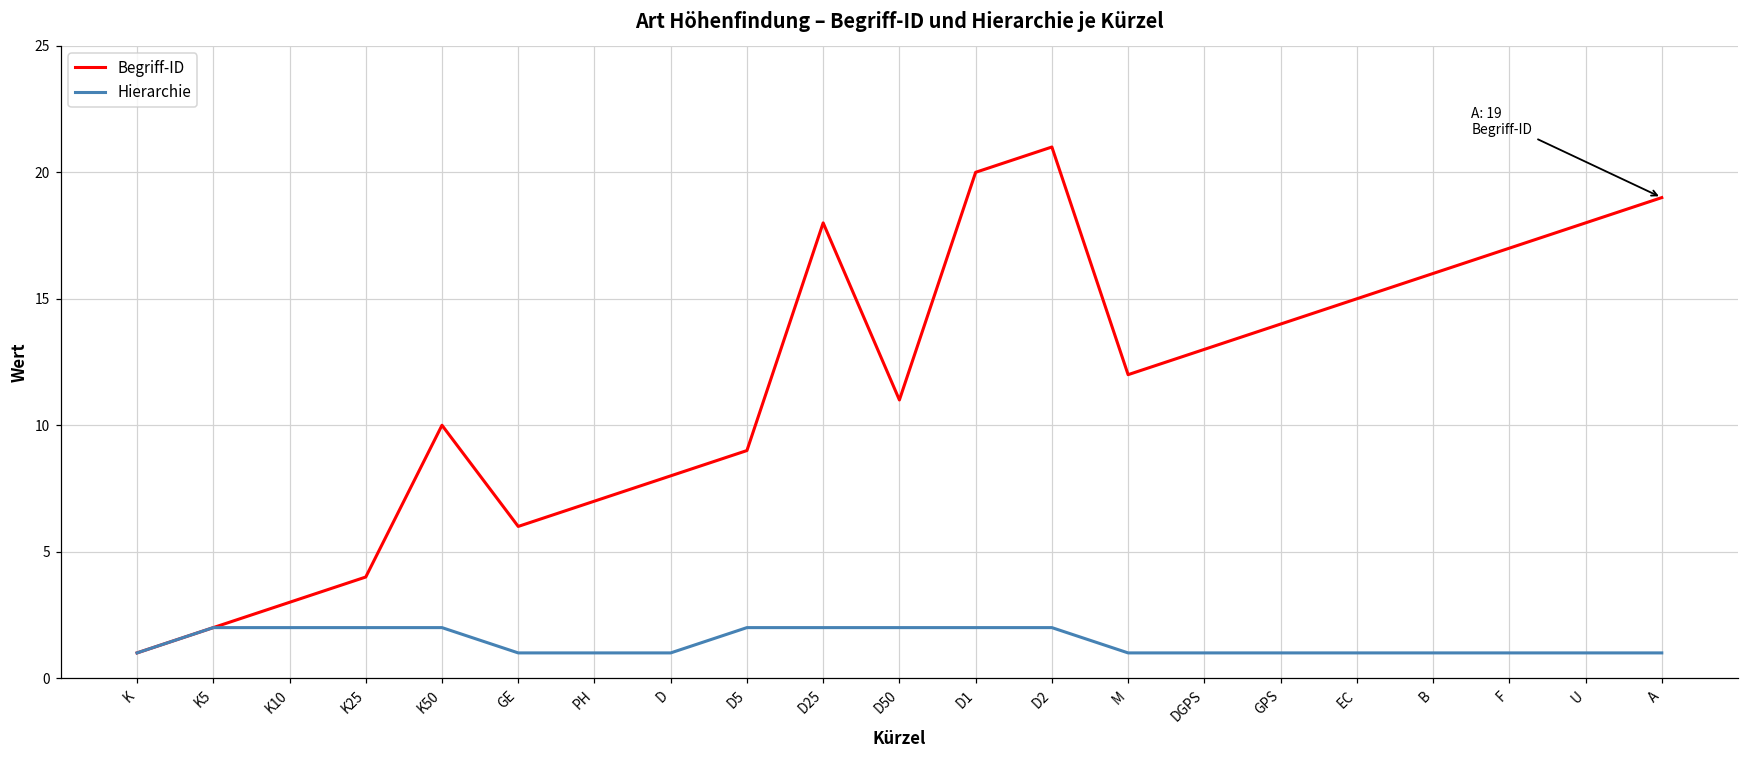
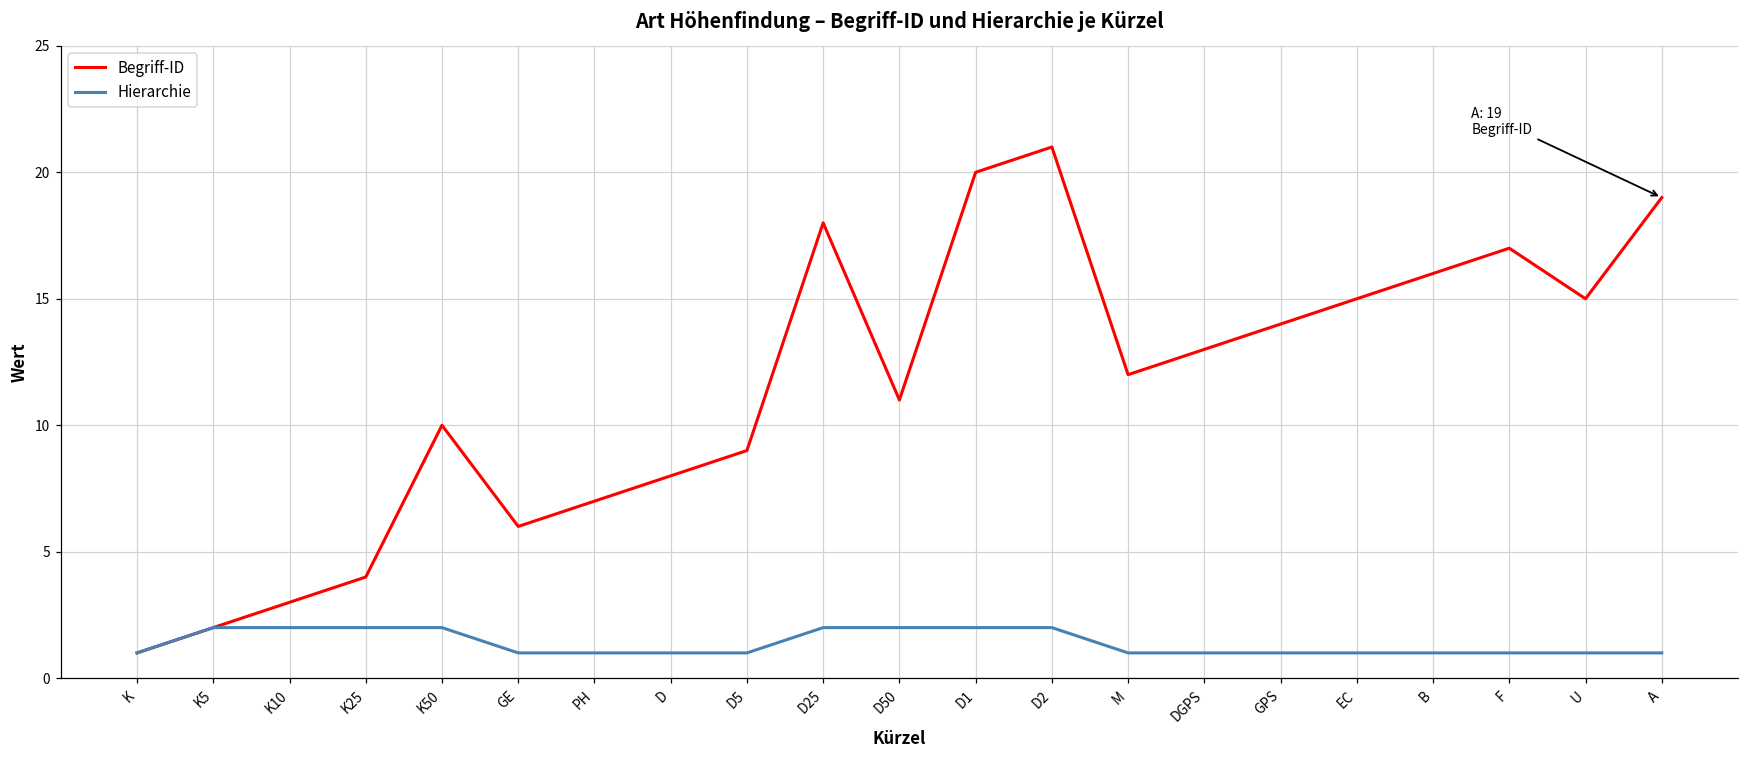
Hierarchie, D5: 2 -> 1
Begriff-ID, U: 18 -> 15
